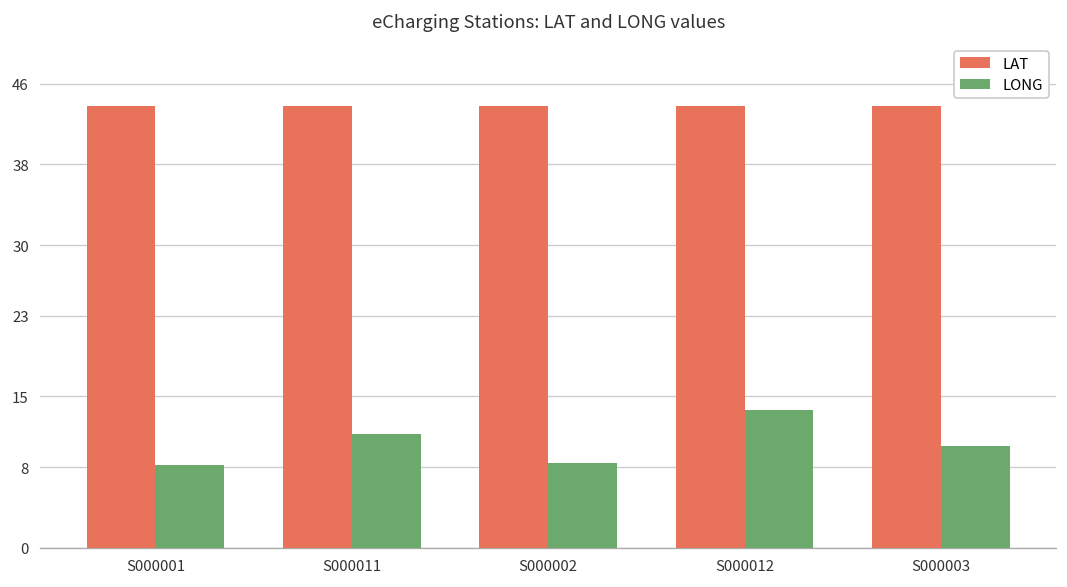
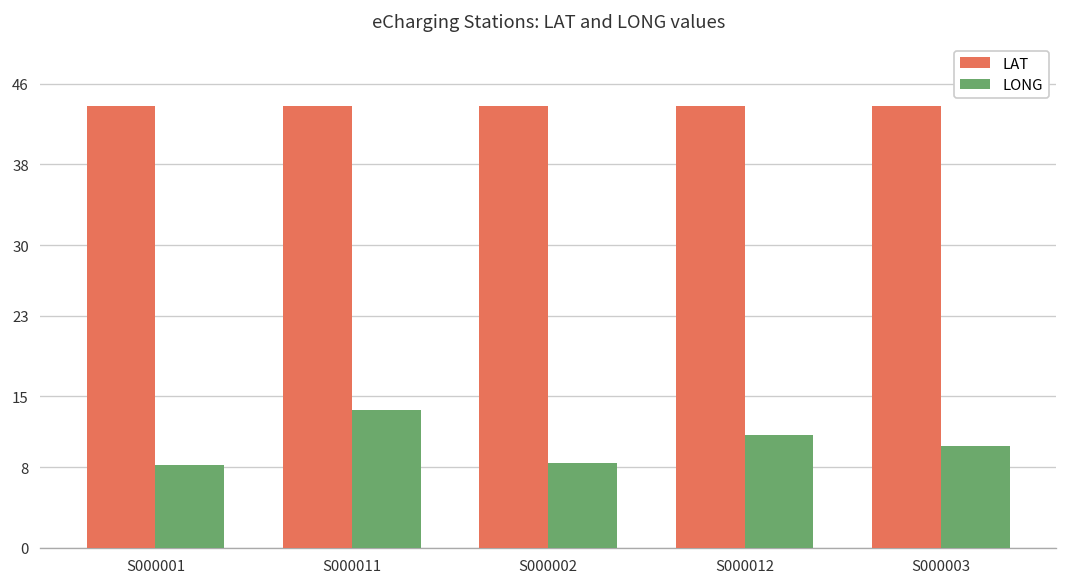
LONG, S000011: 11 -> 14
LONG, S000012: 14 -> 11
